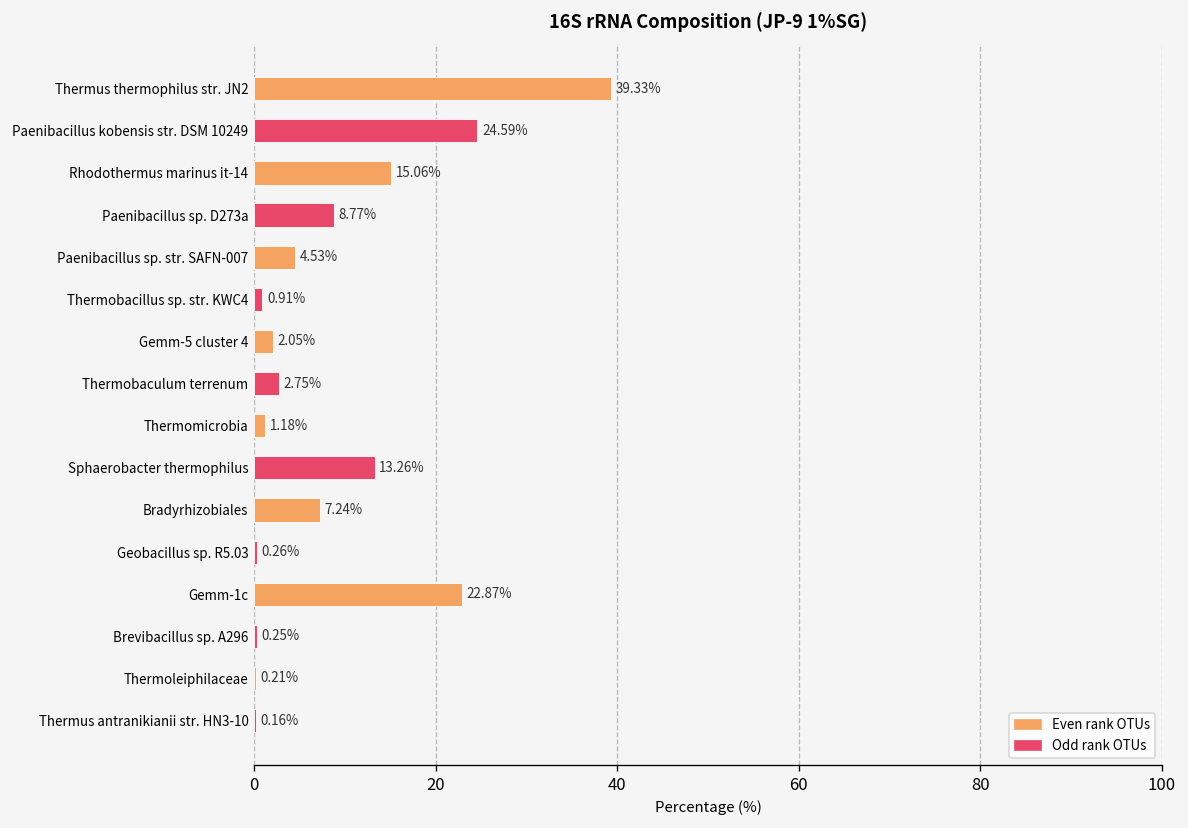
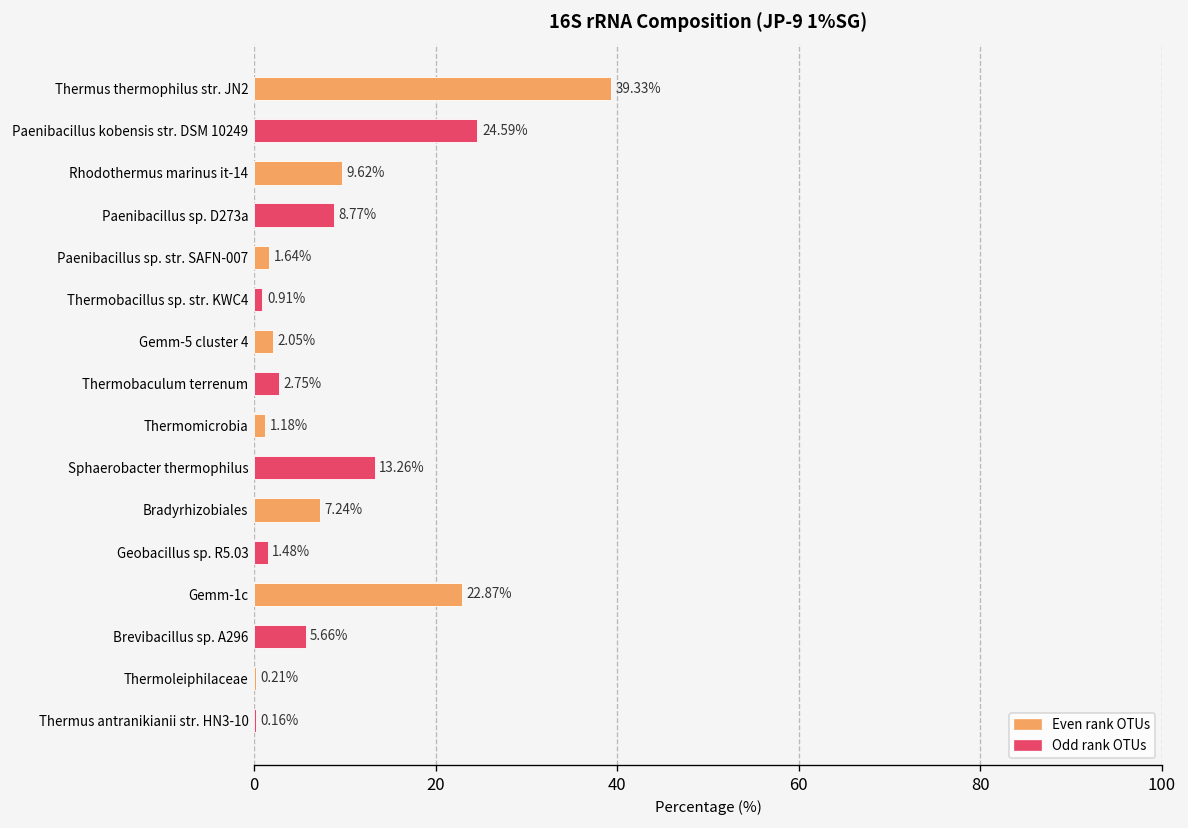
Rhodothermus marinus it-14: 15.06% -> 9.62%
Paenibacillus sp. str. SAFN-007: 4.53% -> 1.64%
Geobacillus sp. R5.03: 0.26% -> 1.48%
Brevibacillus sp. A296: 0.25% -> 5.66%
